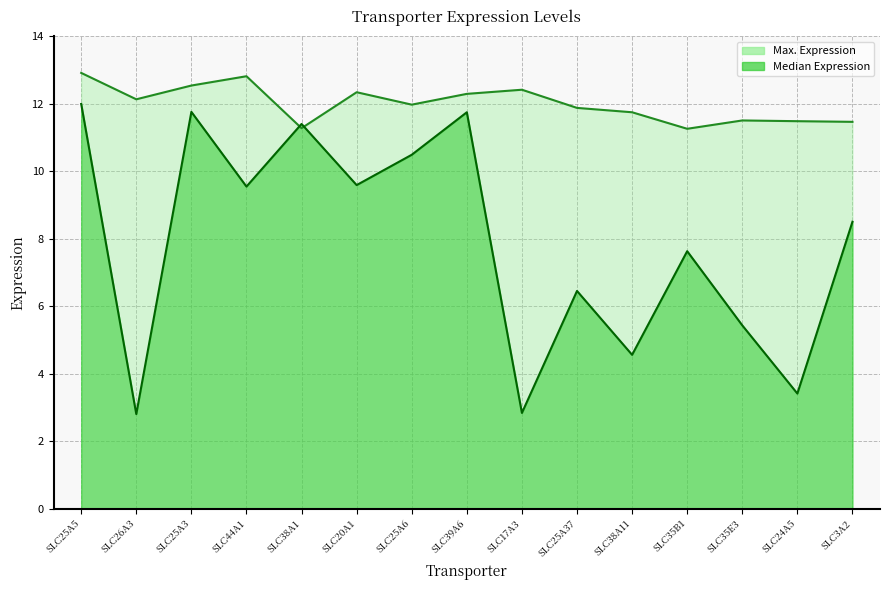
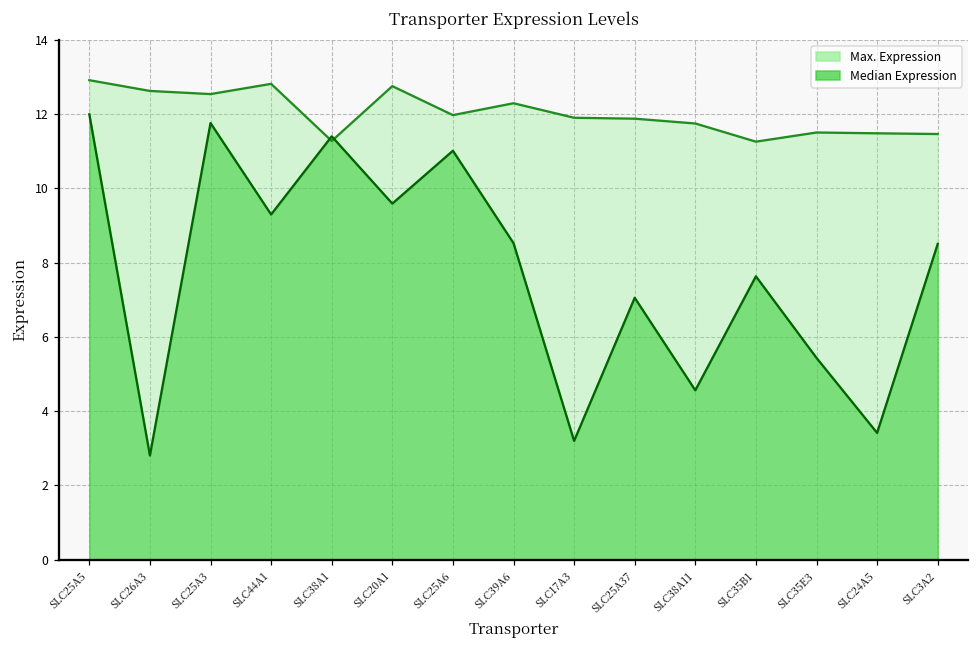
Max. Expression, SLC26A3: 12.1 -> 12.6
Median Expression, SLC44A1: 9.5 -> 9.3
Max. Expression, SLC20A1: 12.3 -> 12.8
Median Expression, SLC25A6: 10.5 -> 11.0
Median Expression, SLC39A6: 11.7 -> 8.5
Max. Expression, SLC17A3: 12.4 -> 11.9
Median Expression, SLC17A3: 2.8 -> 3.2
Median Expression, SLC25A37: 6.5 -> 7.1
